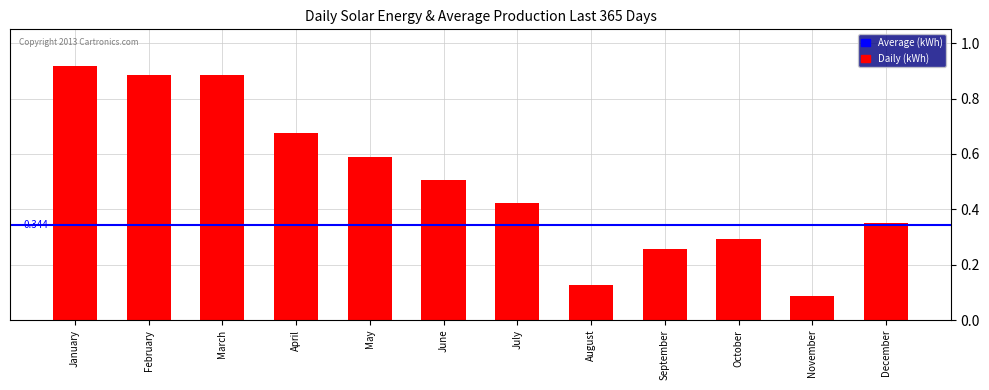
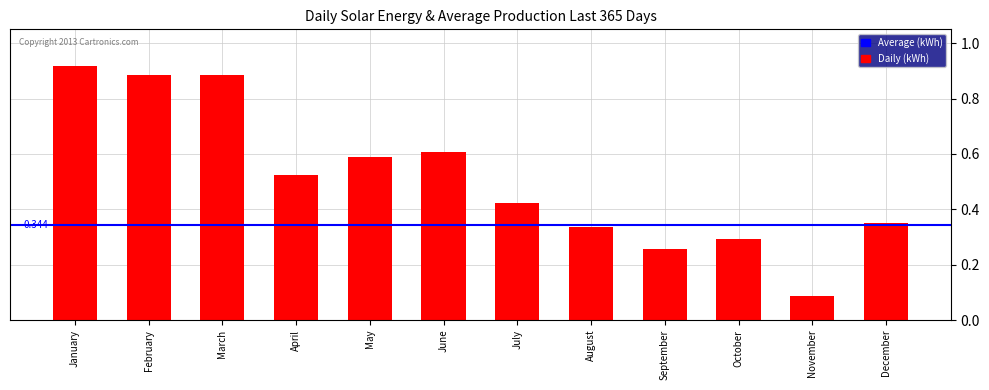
April: 0.67 -> 0.52
June: 0.51 -> 0.61
August: 0.13 -> 0.34
